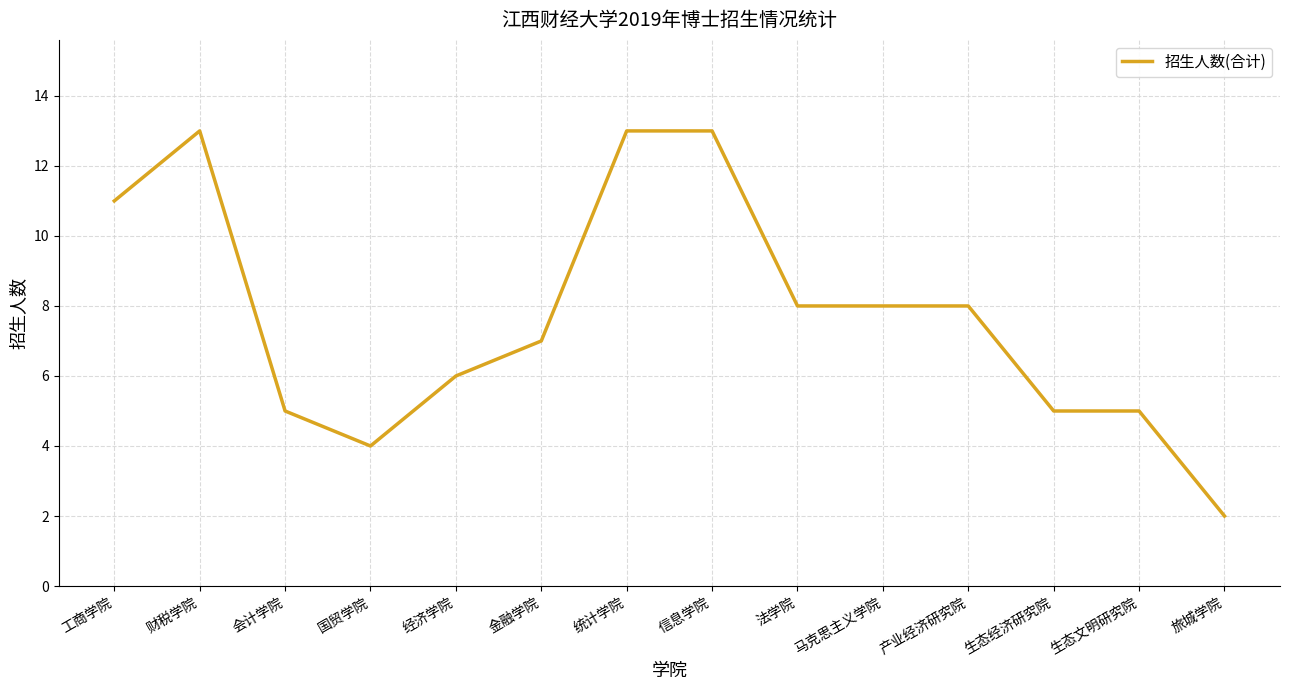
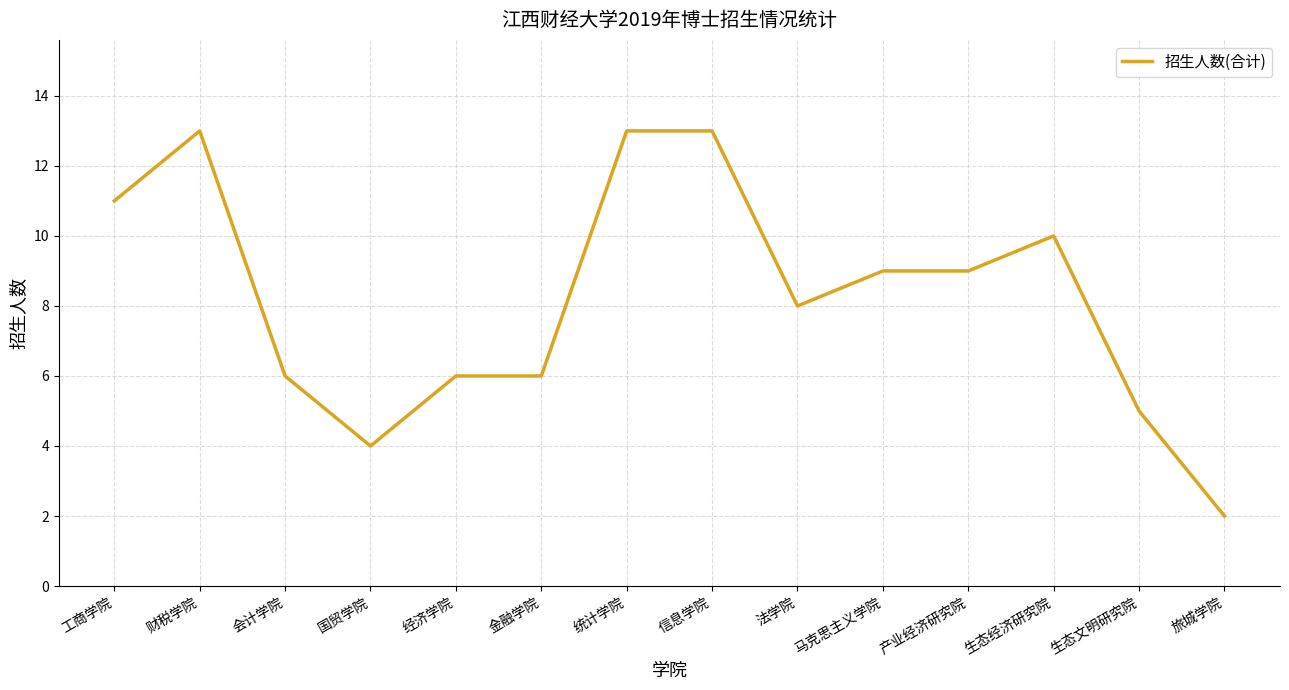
会计学院: 5 -> 6
金融学院: 7 -> 6
马克思主义学院: 8 -> 9
产业经济研究院: 8 -> 9
生态经济研究院: 5 -> 10
